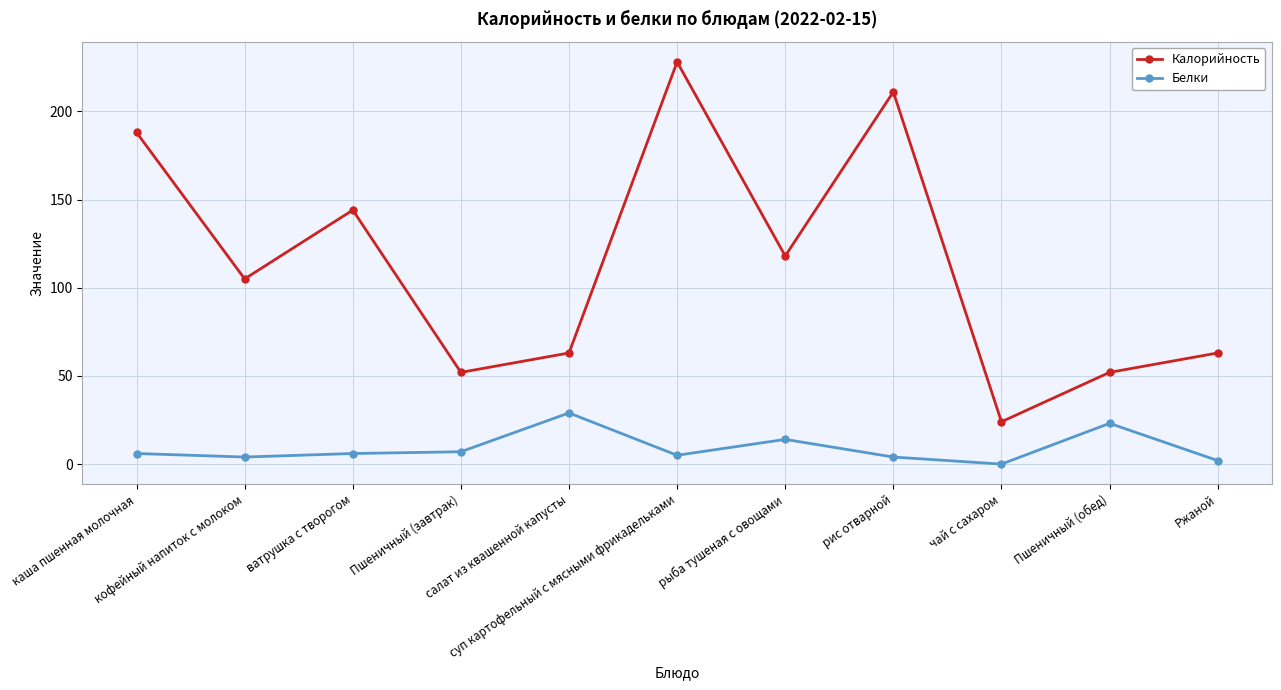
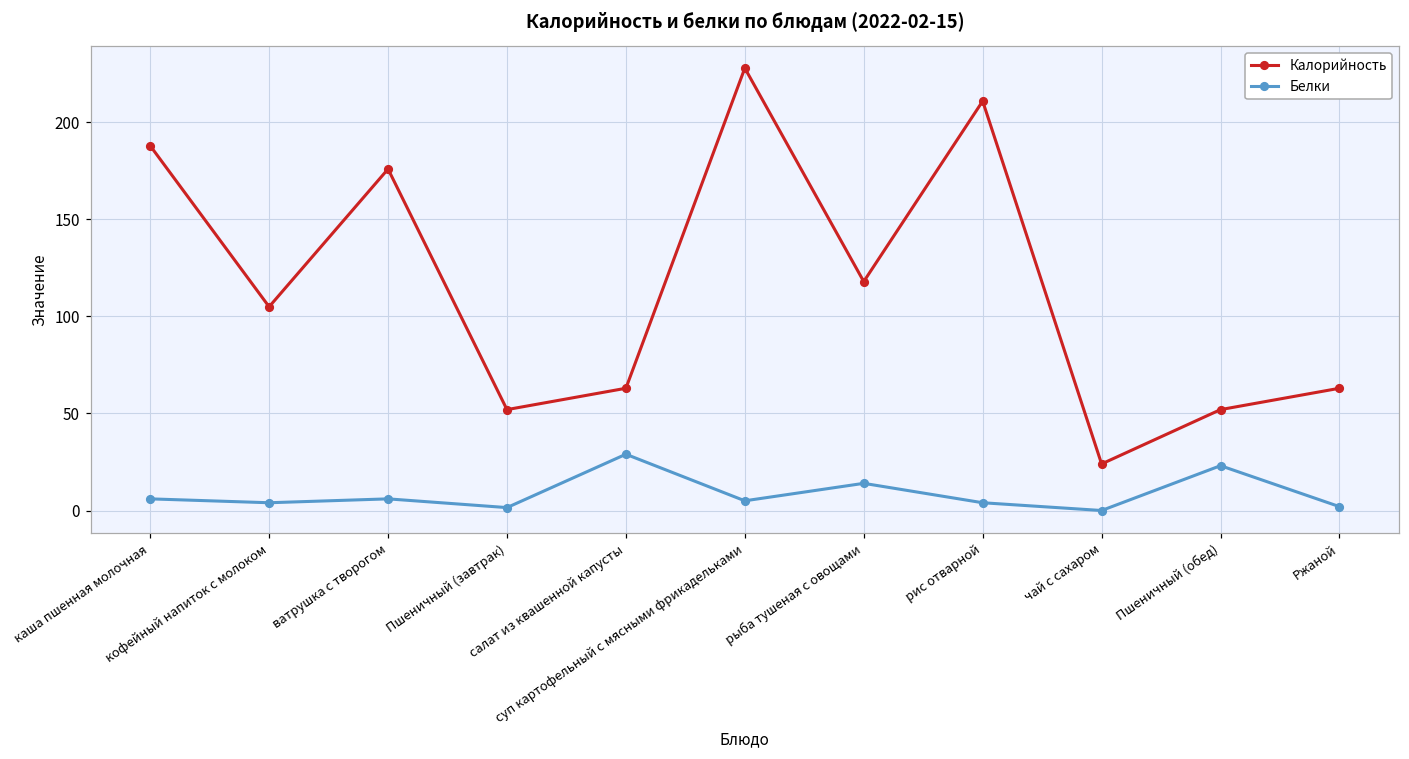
Калорийность, ватрушка с творогом: 144 -> 176
Белки, Пшеничный (завтрак): 7 -> 2
